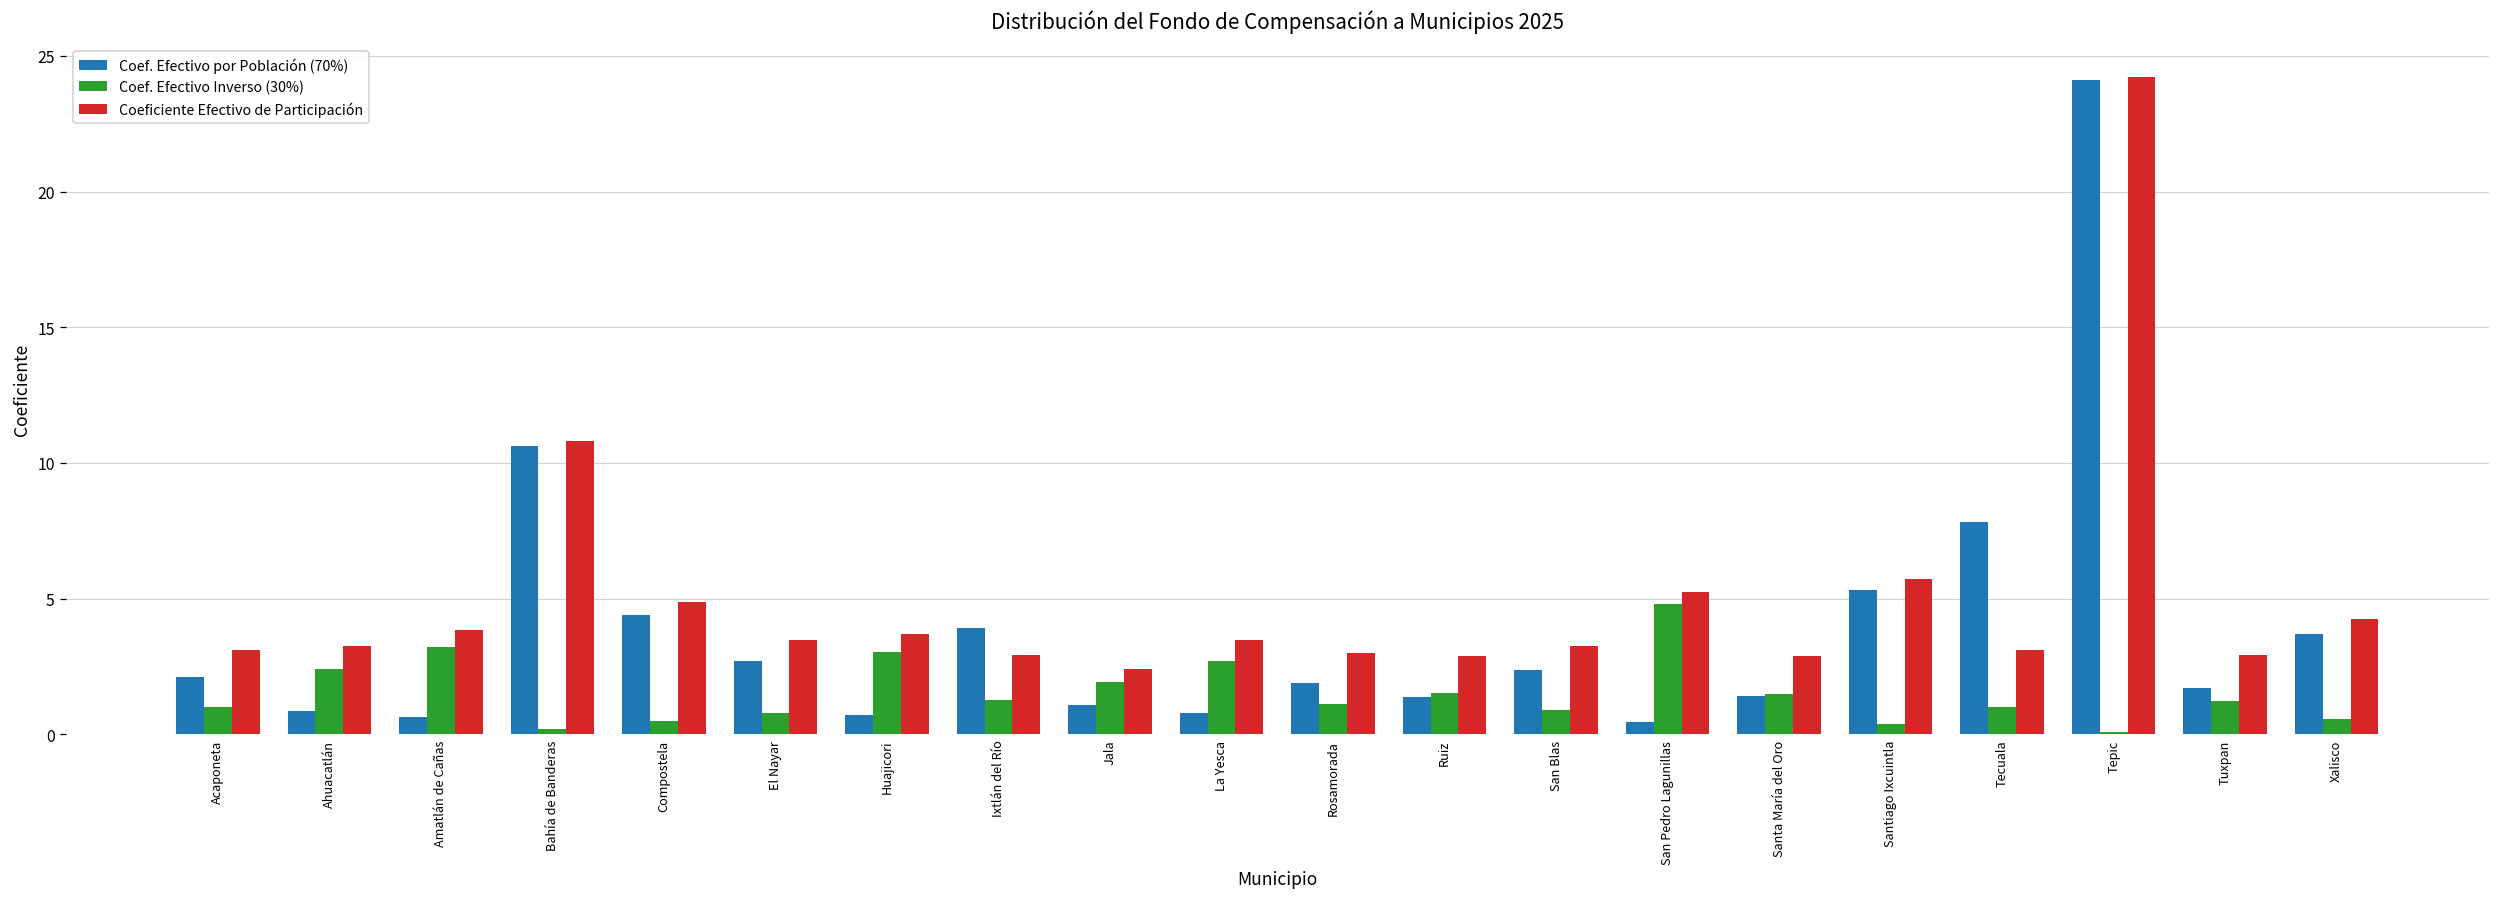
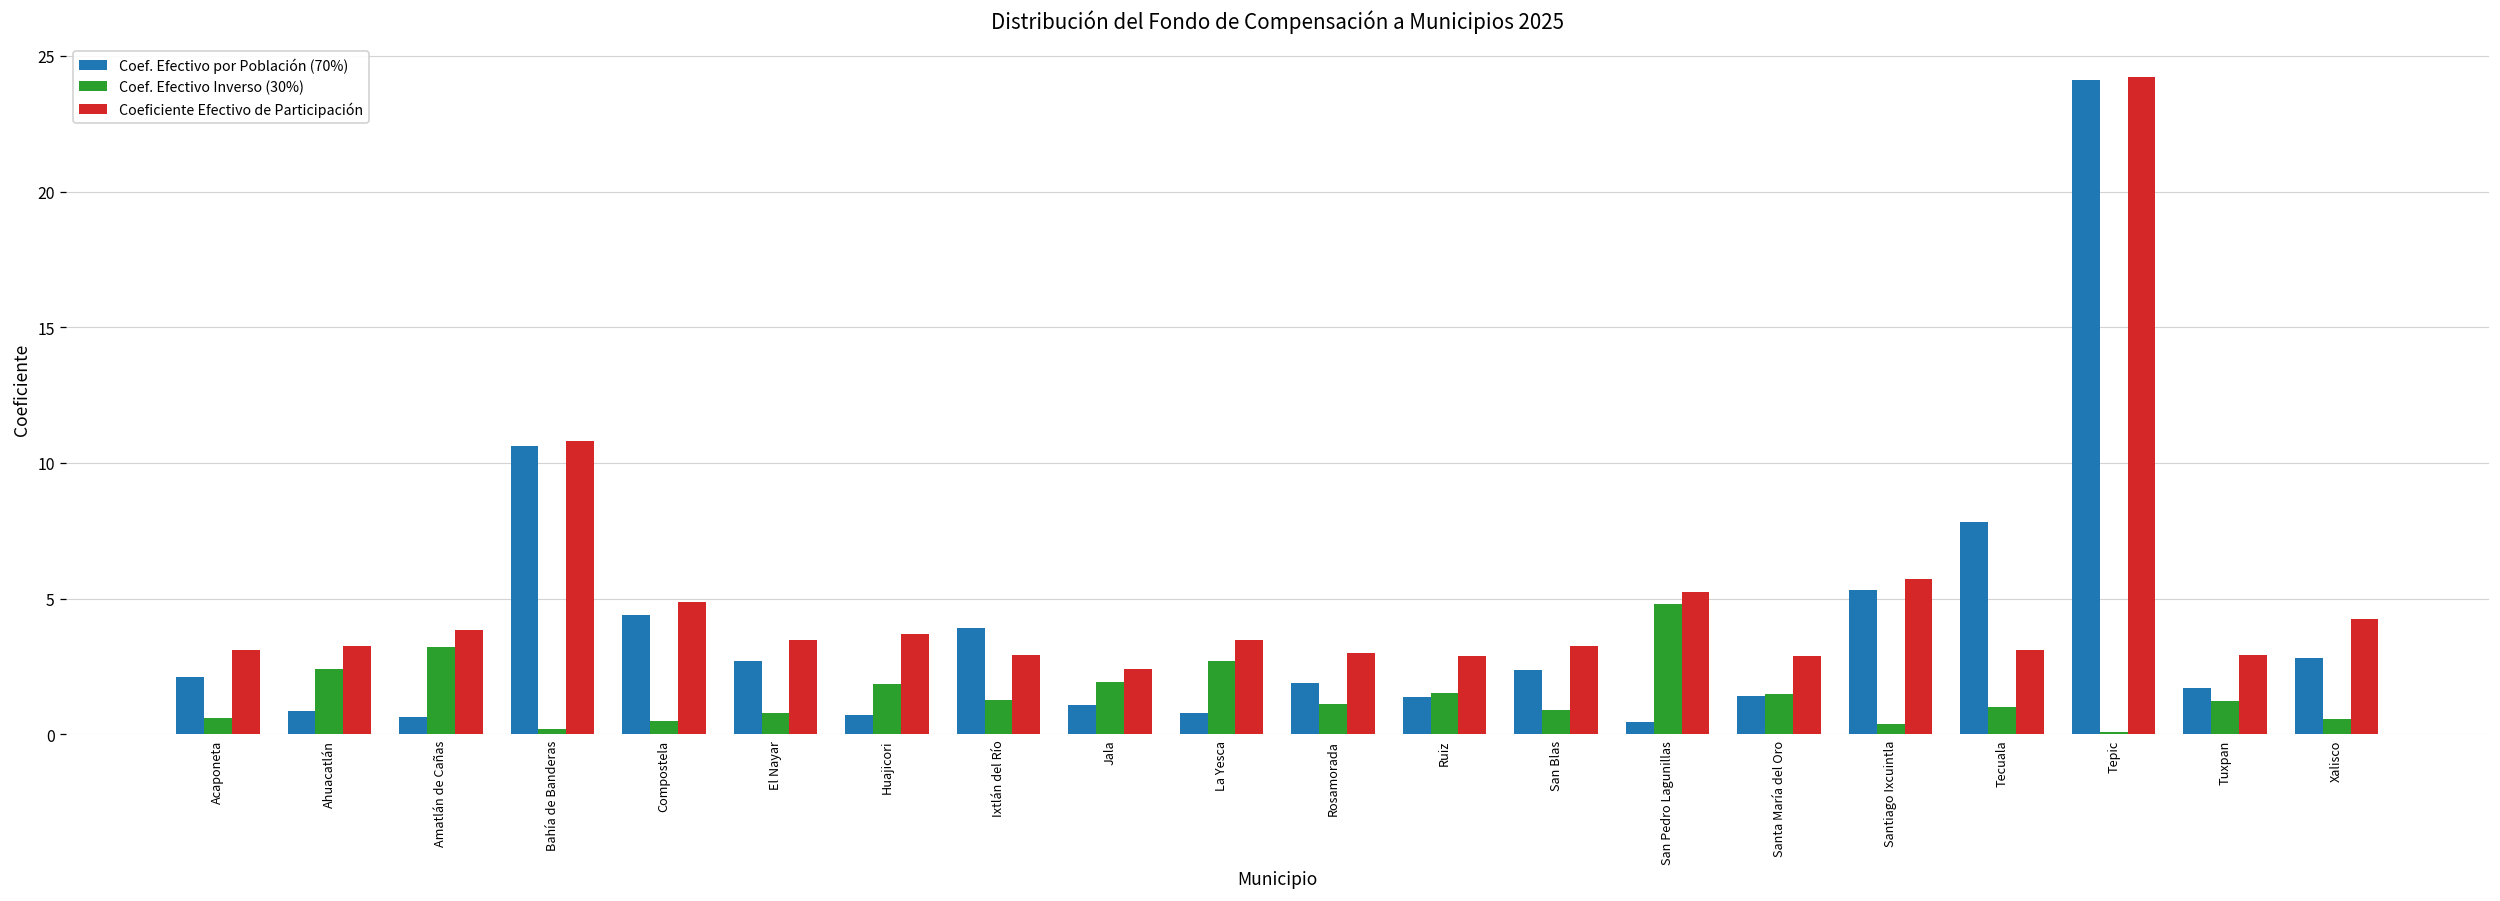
Coef. Efectivo Inverso (30%), Acaponeta: 1.0 -> 0.6
Coef. Efectivo Inverso (30%), Huajicori: 3.0 -> 1.8
Coef. Efectivo por Población (70%), Xalisco: 3.7 -> 2.8
